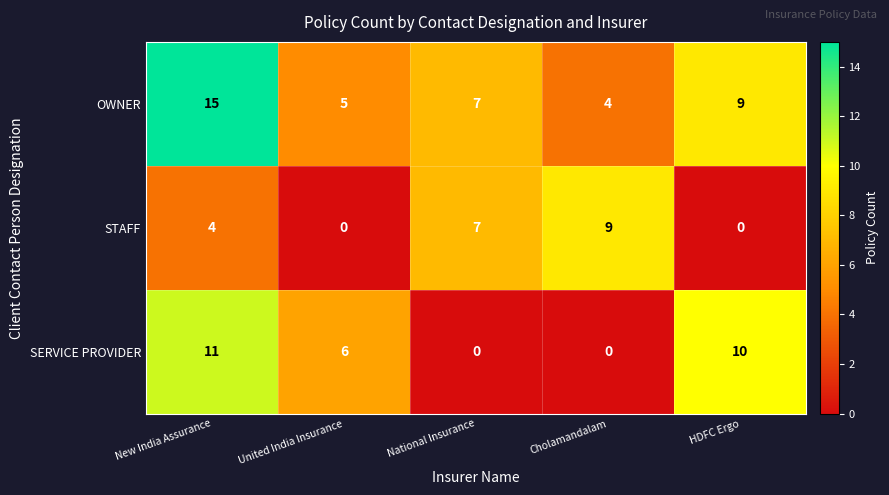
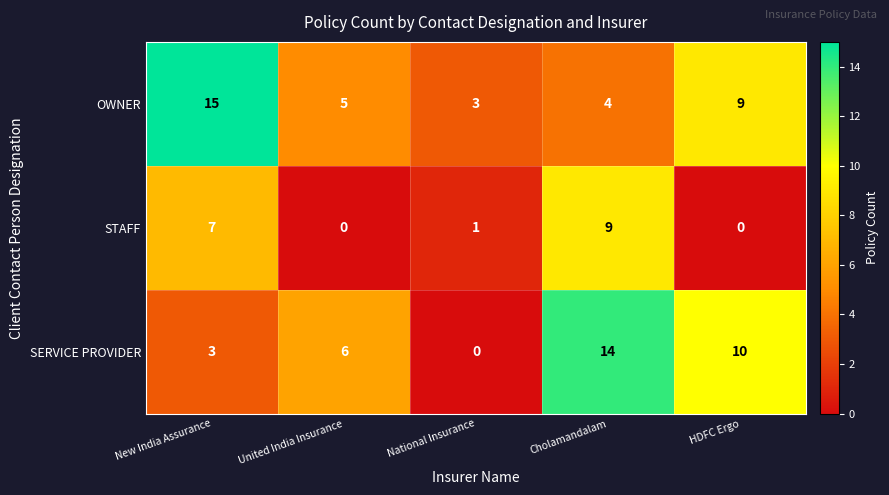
OWNER, National Insurance: 7 -> 3
STAFF, New India Assurance: 4 -> 7
STAFF, National Insurance: 7 -> 1
SERVICE PROVIDER, New India Assurance: 11 -> 3
SERVICE PROVIDER, Cholamandalam: 0 -> 14
